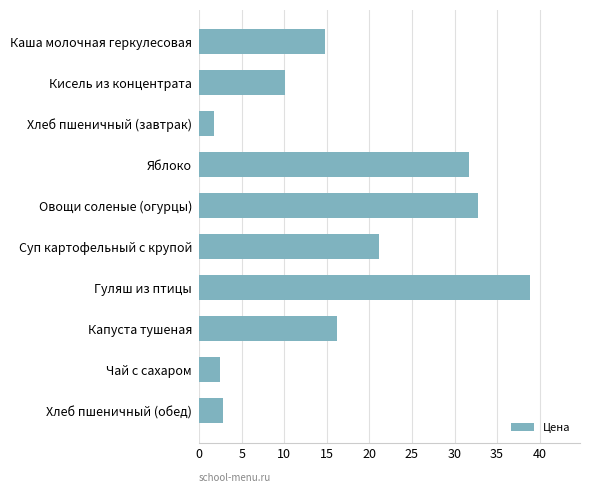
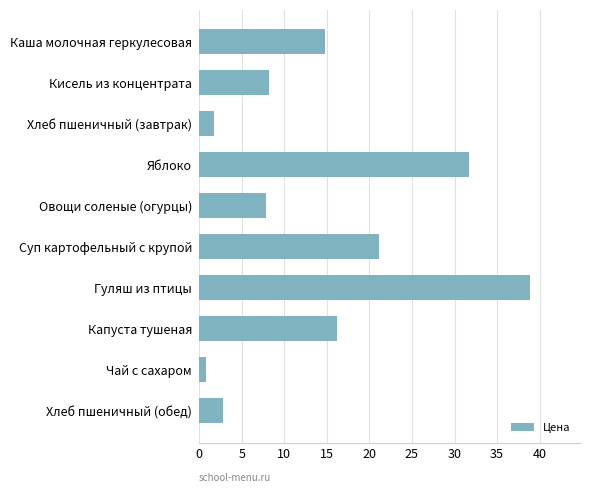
Кисель из концентрата: 10 -> 8
Овощи соленые (огурцы): 33 -> 8
Чай с сахаром: 3 -> 1
